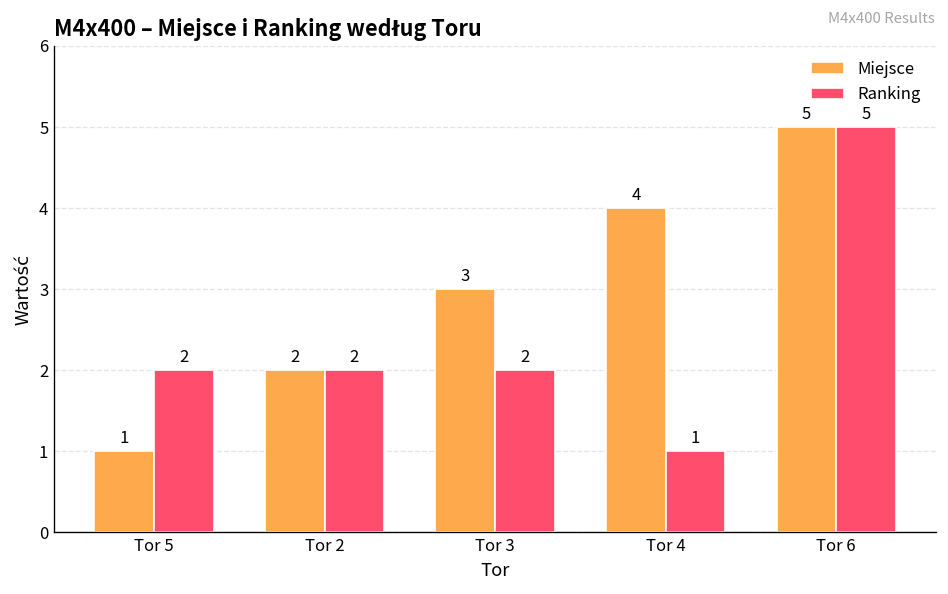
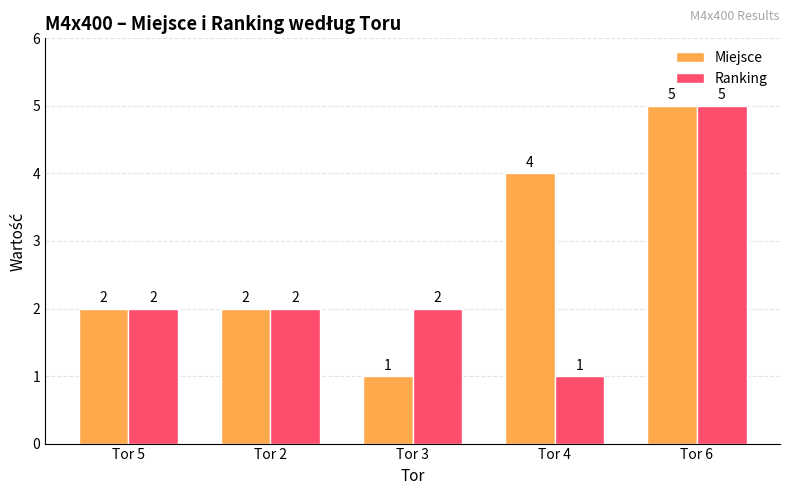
Miejsce, Tor 5: 1 -> 2
Miejsce, Tor 3: 3 -> 1
